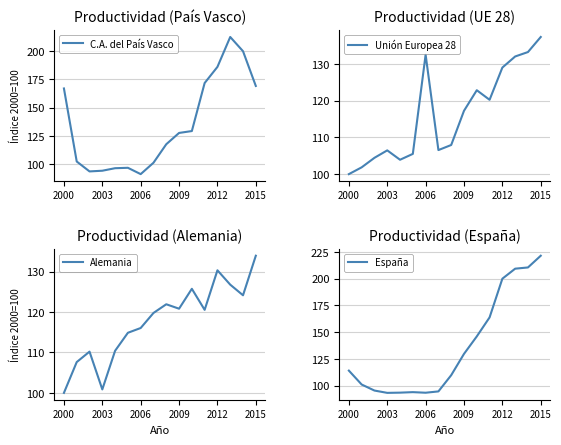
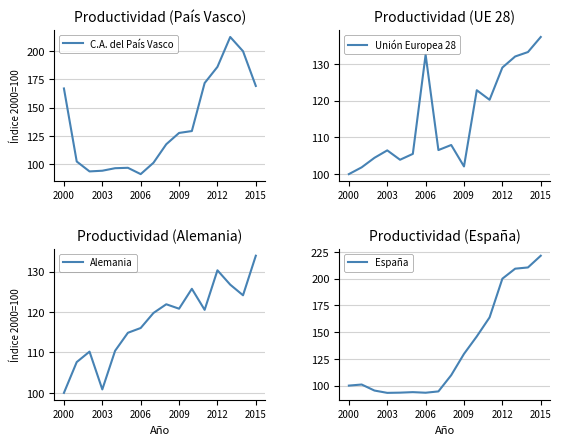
Productividad (UE 28), 2009: 117 -> 102
Productividad (España), 2000: 114 -> 100
